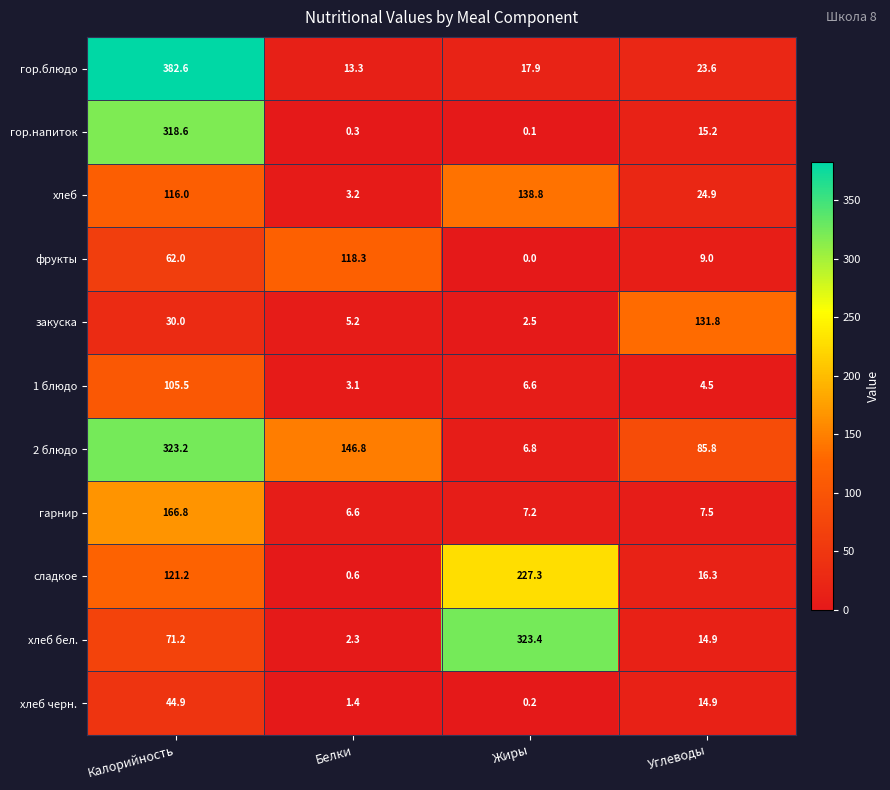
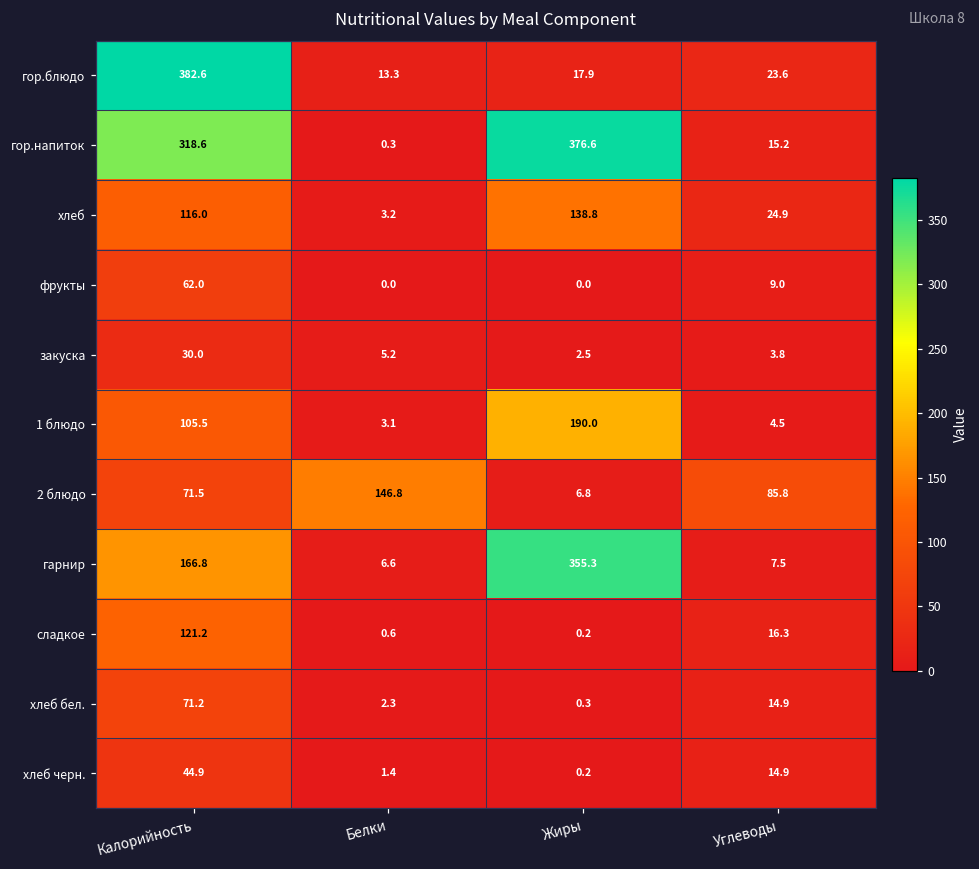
гор.напиток, Жиры: 0.1 -> 376.6
фрукты, Белки: 118.3 -> 0.0
закуска, Углеводы: 131.8 -> 3.8
1 блюдо, Жиры: 6.6 -> 190.0
2 блюдо, Калорийность: 323.2 -> 71.5
гарнир, Жиры: 7.2 -> 355.3
сладкое, Жиры: 227.3 -> 0.2
хлеб бел., Жиры: 323.4 -> 0.3
